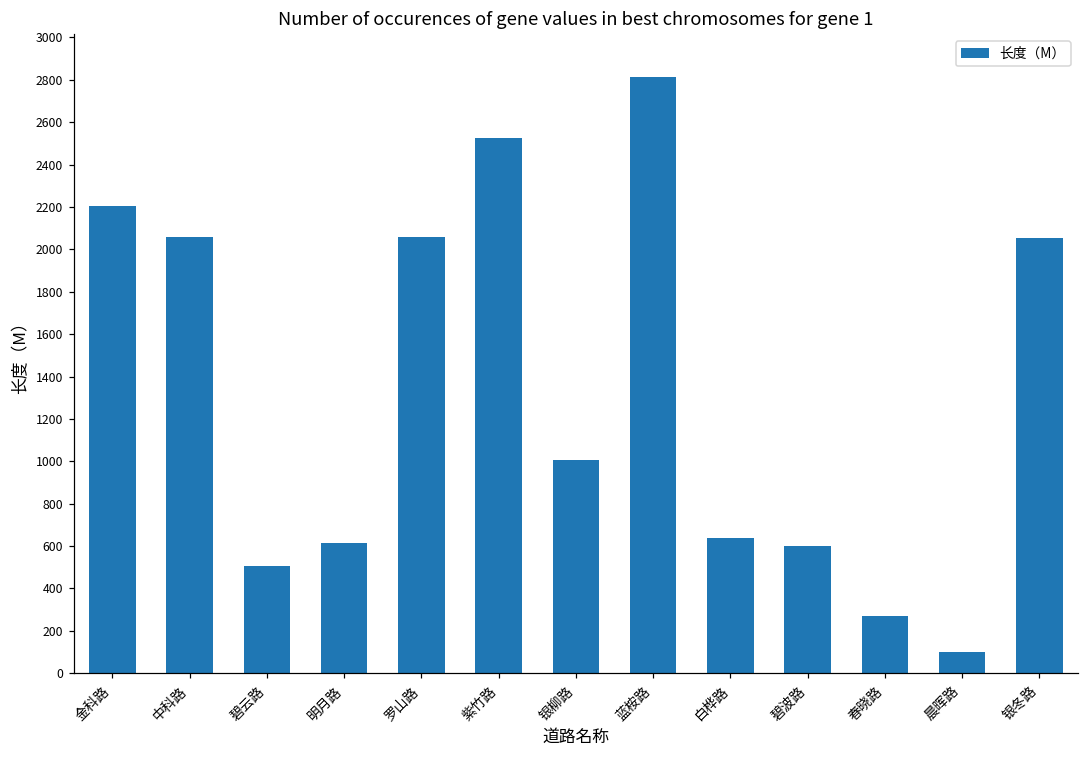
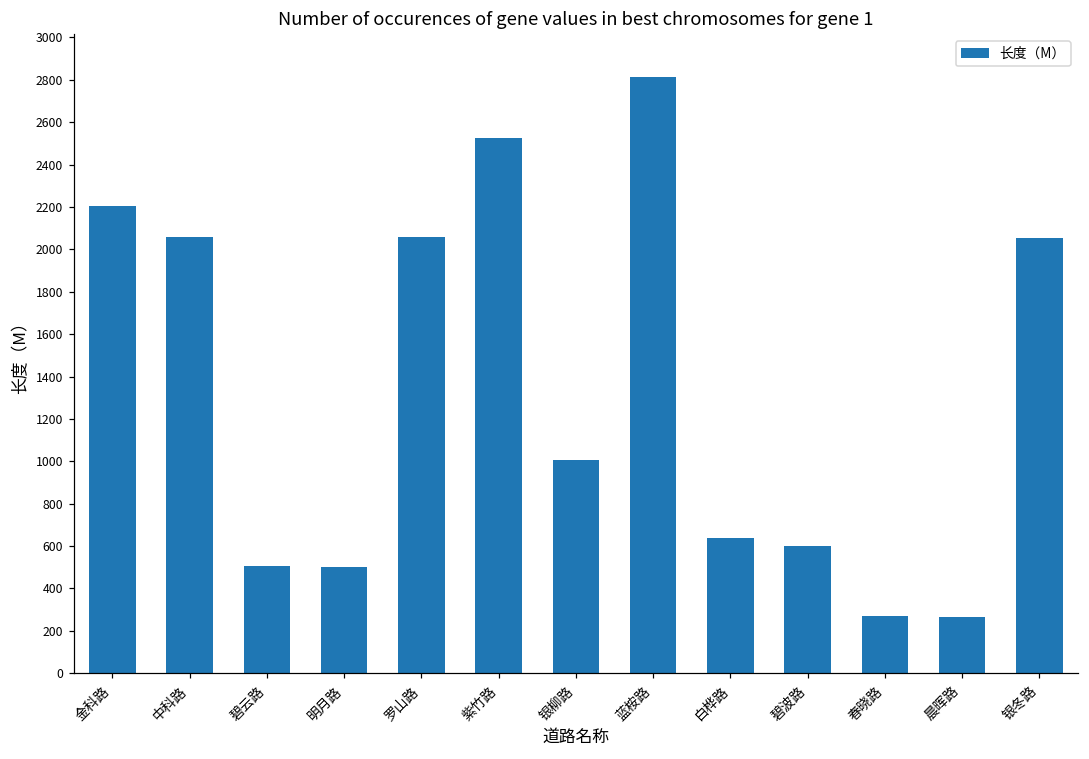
明月路: 620 -> 500
晨晖路: 100 -> 270
